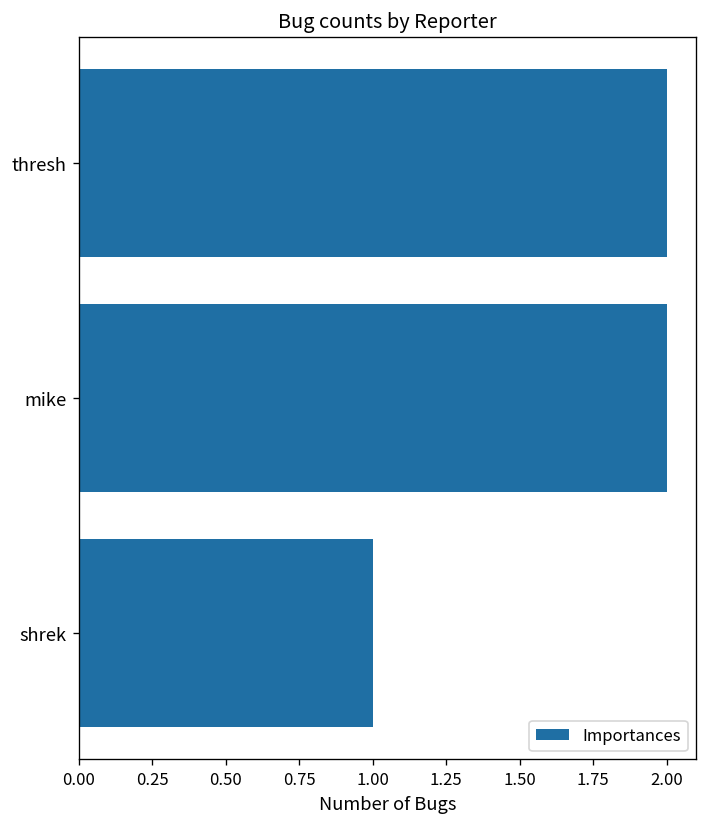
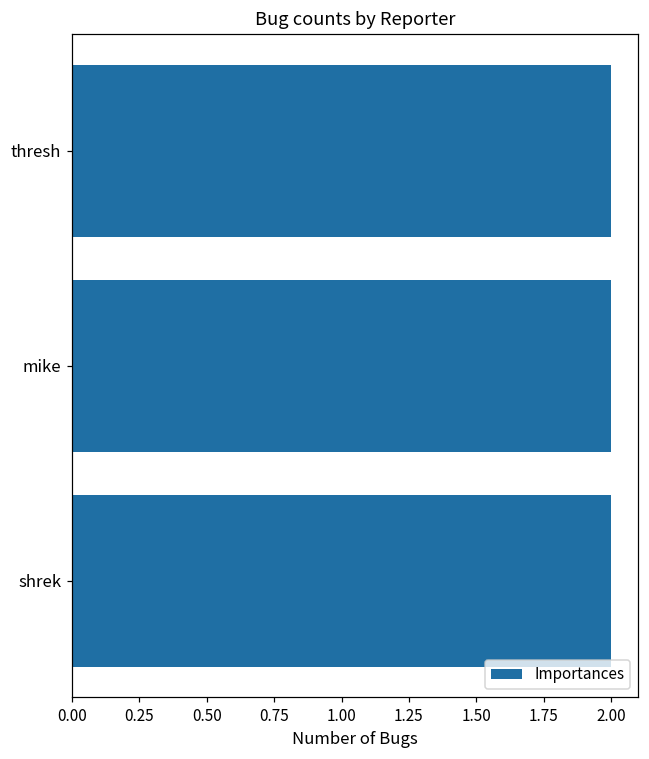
shrek: 1 -> 2
